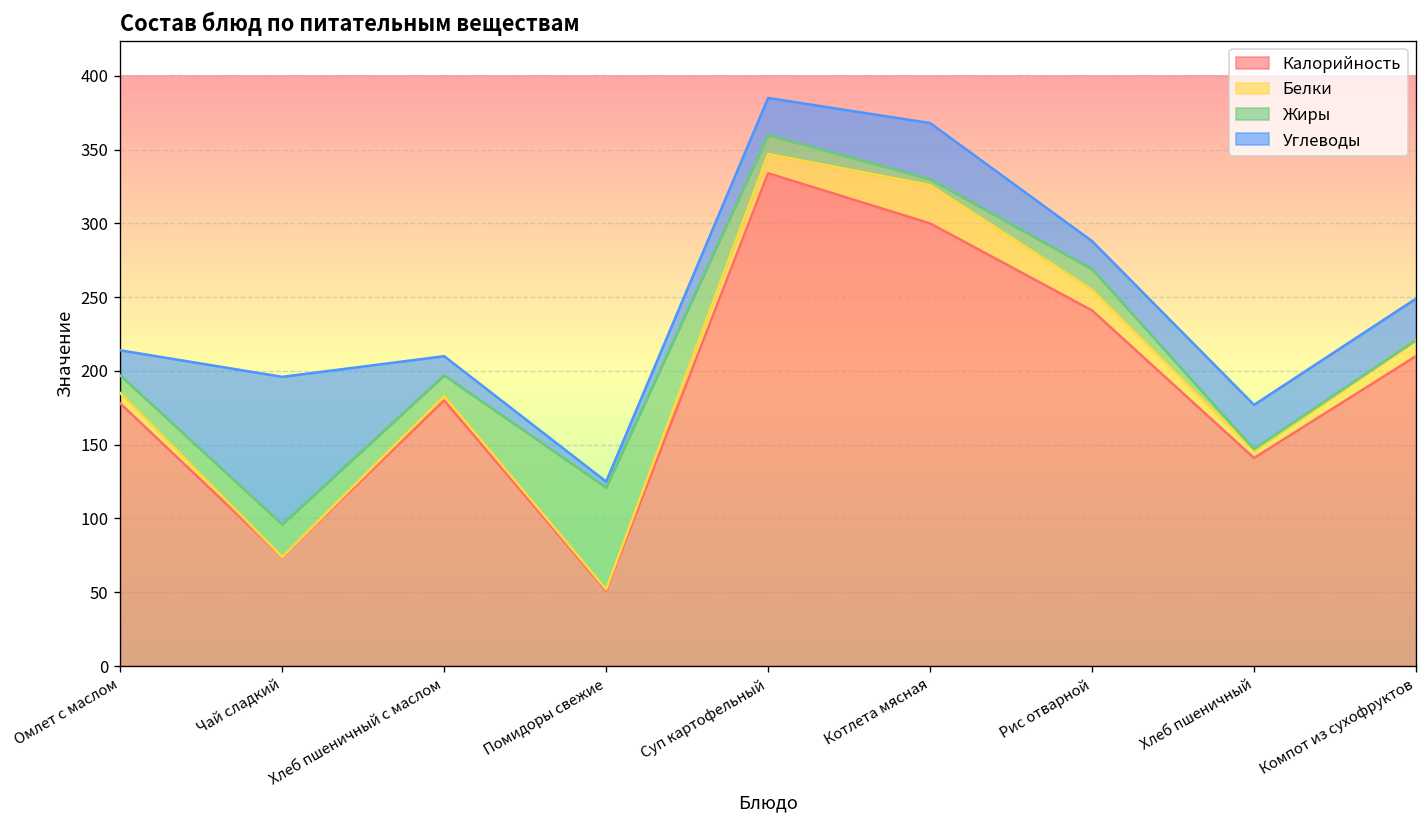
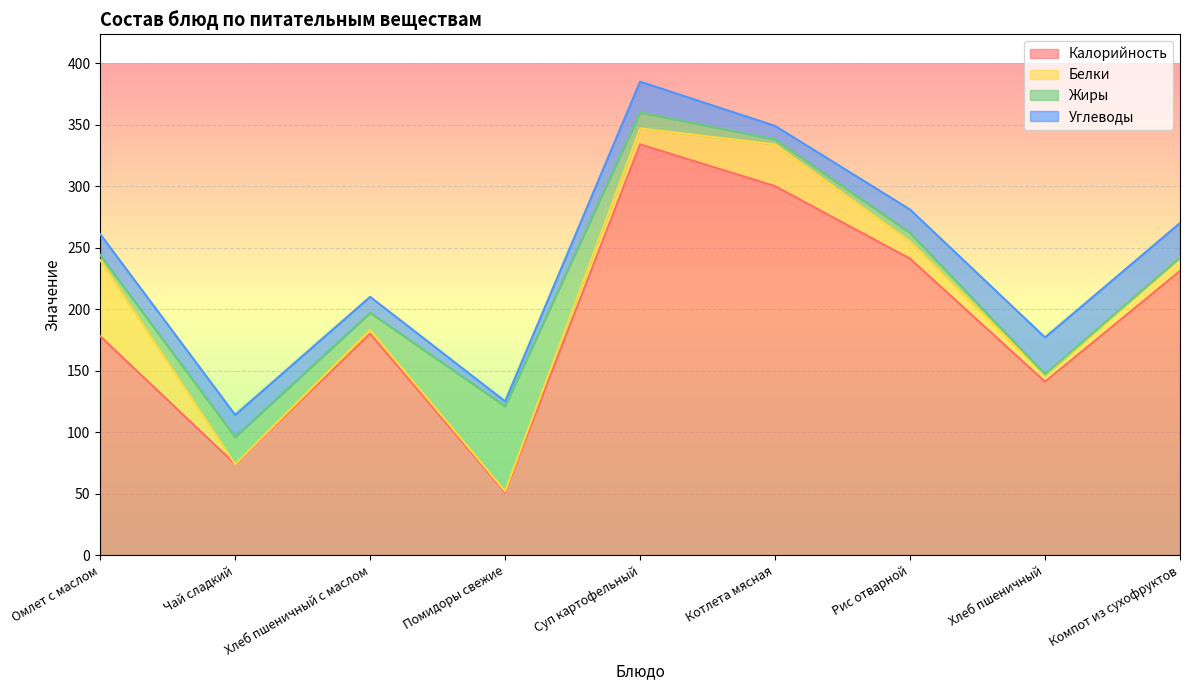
Белки, Омлет с маслом: 7 -> 62
Жиры, Омлет с маслом: 12 -> 4
Углеводы, Чай сладкий: 100 -> 18
Белки, Котлета мясная: 26 -> 34
Углеводы, Котлета мясная: 38 -> 11
Жиры, Рис отварной: 14 -> 7
Калорийность, Компот из сухофруктов: 210 -> 231
